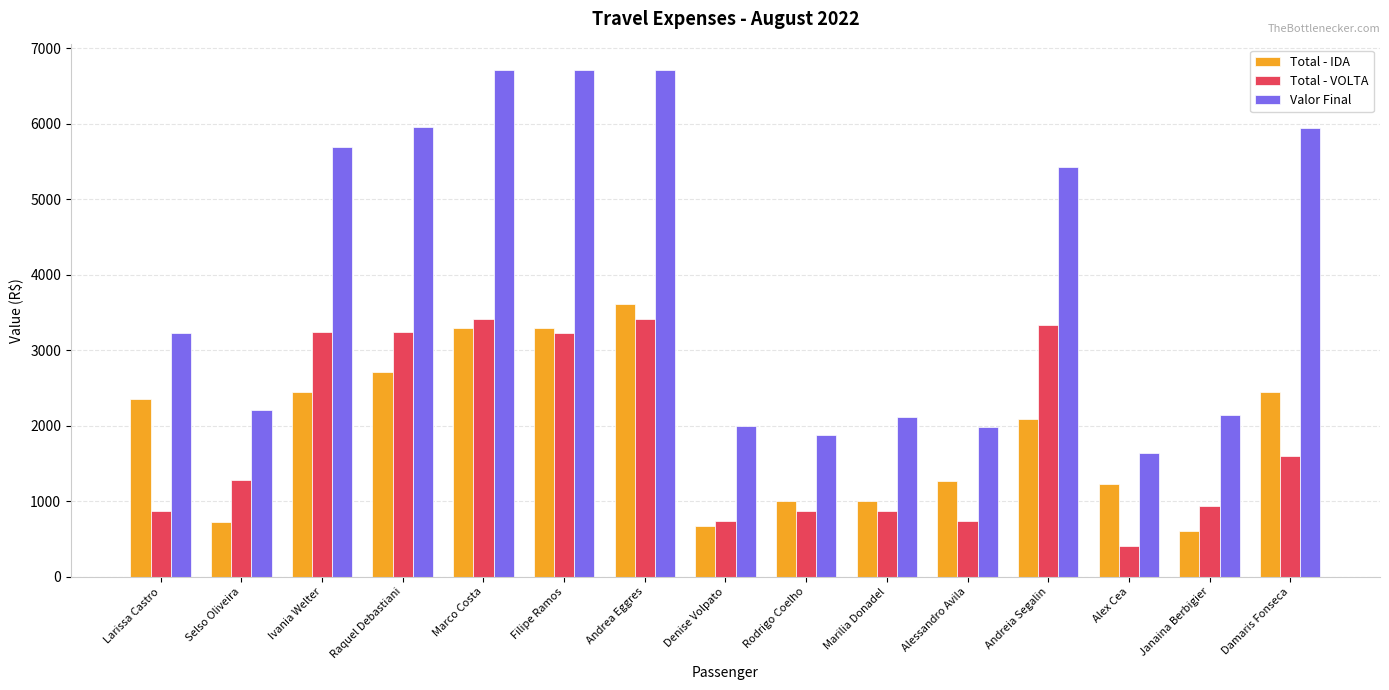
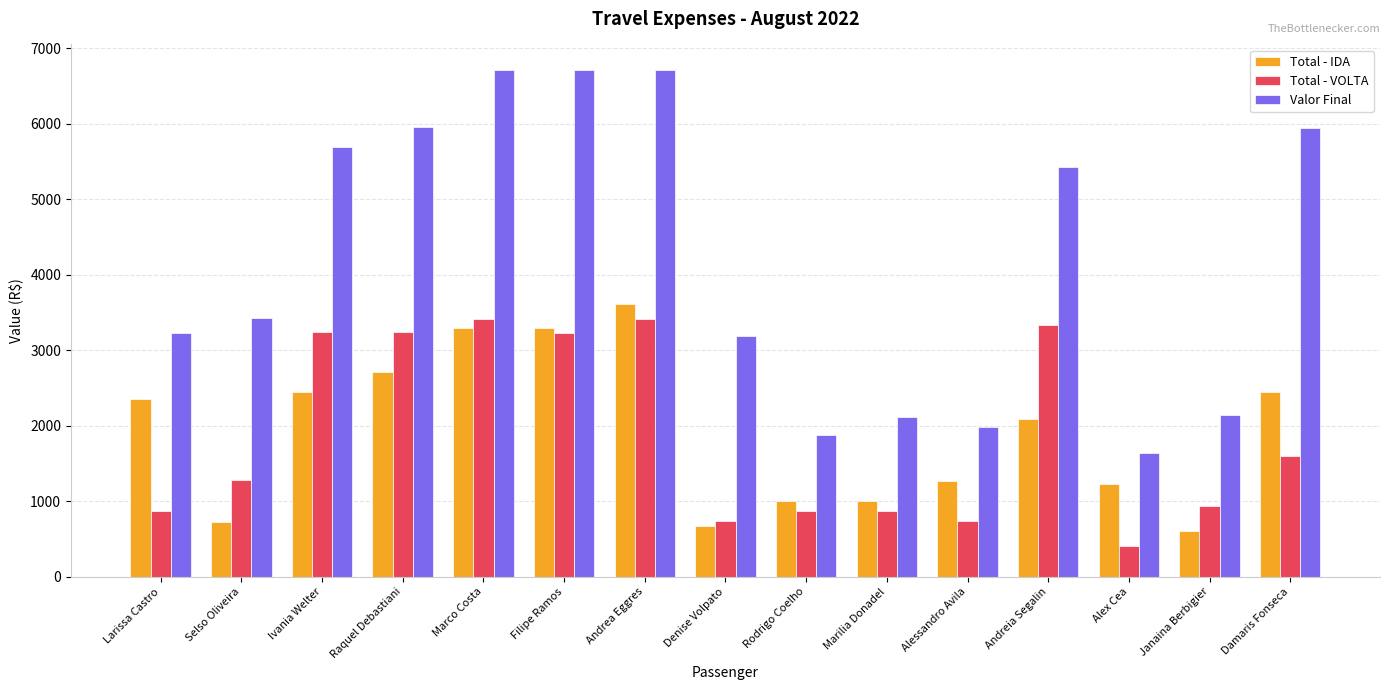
Valor Final, Selso Oliveira: 2200 -> 3400
Valor Final, Denise Volpato: 2000 -> 3200
